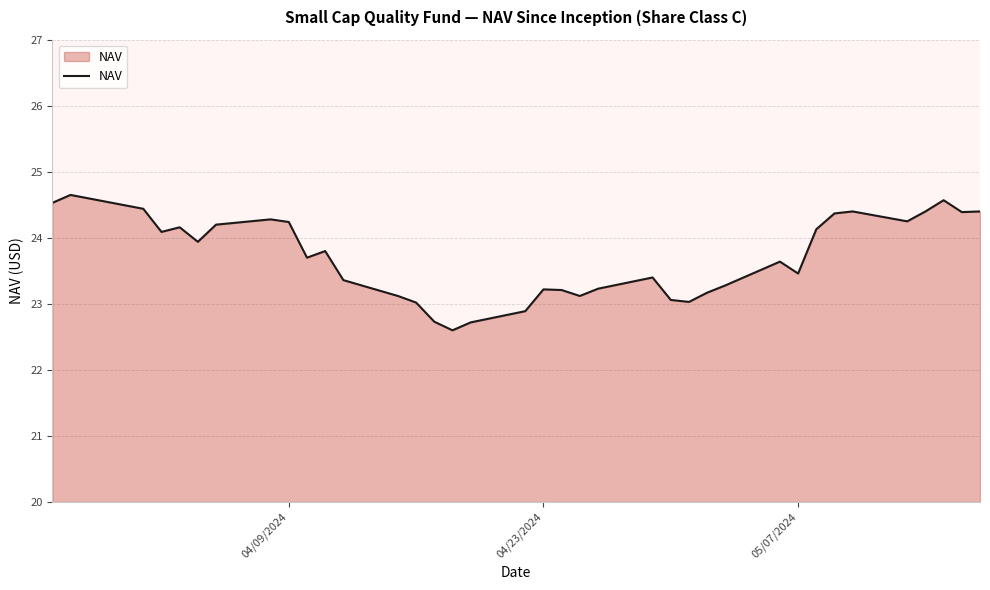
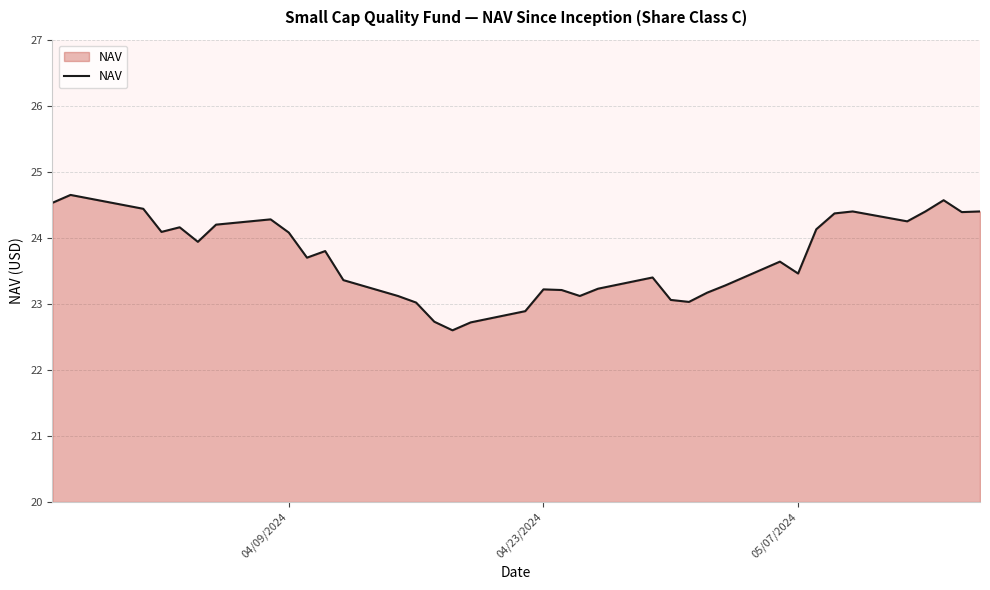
04/09/2024: 24.2 -> 24.1
